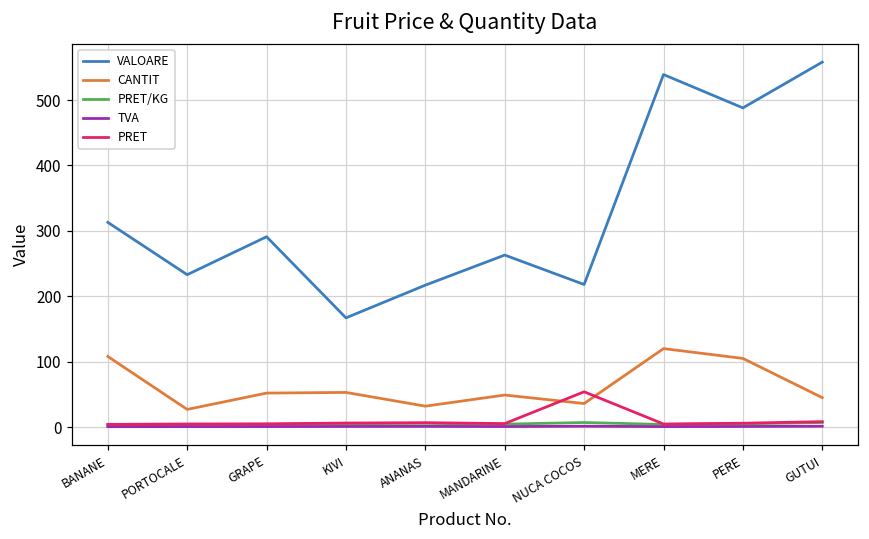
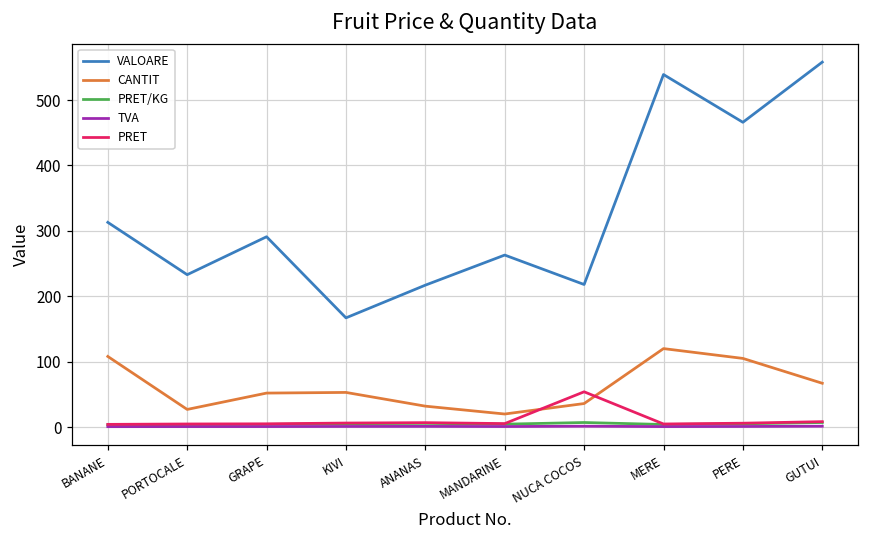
CANTIT, MANDARINE: 50 -> 20
VALOARE, PERE: 490 -> 470
CANTIT, GUTUI: 50 -> 70
